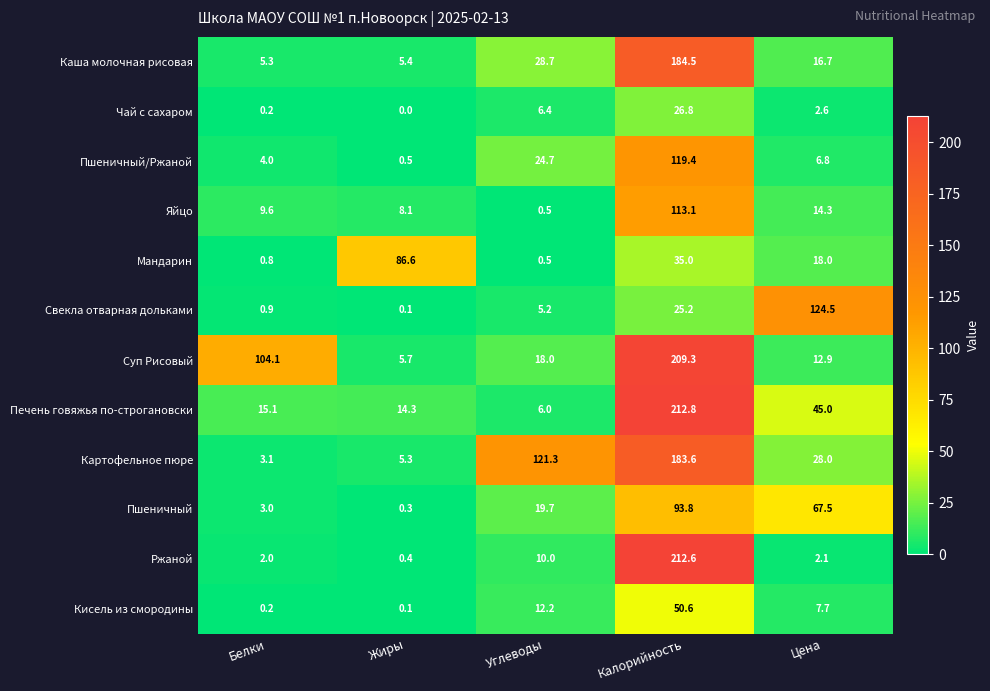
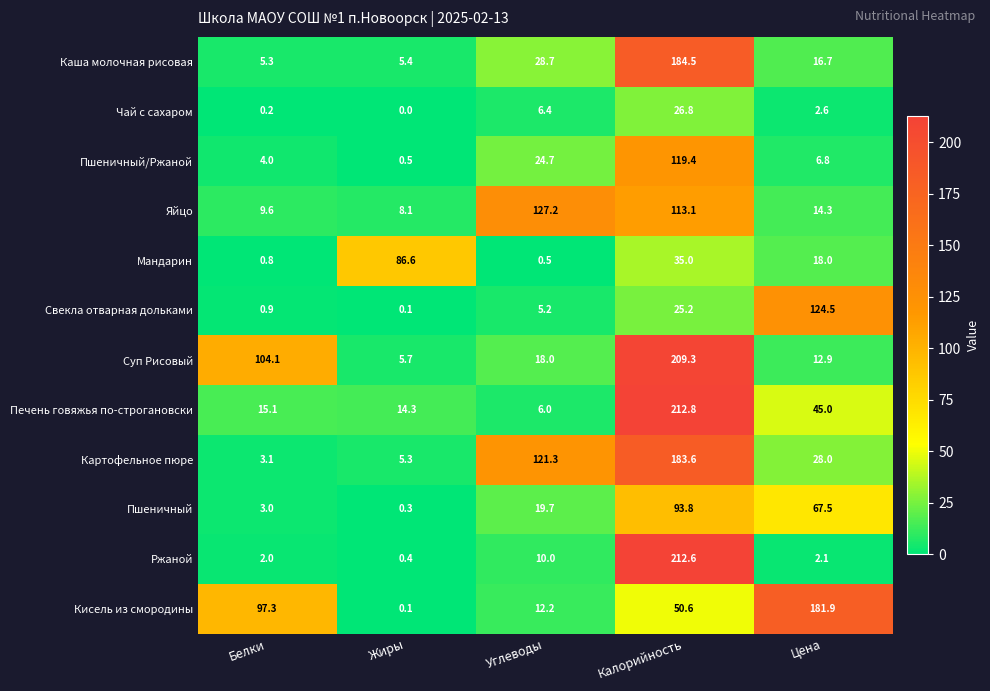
Яйцо, Углеводы: 0.5 -> 127.2
Кисель из смородины, Белки: 0.2 -> 97.3
Кисель из смородины, Цена: 7.7 -> 181.9
